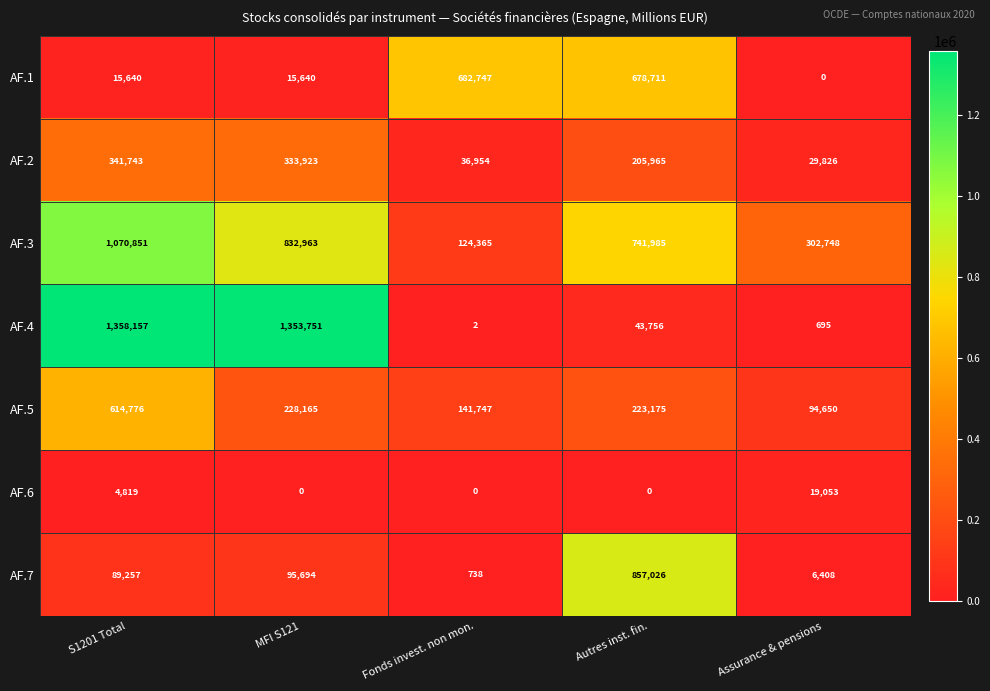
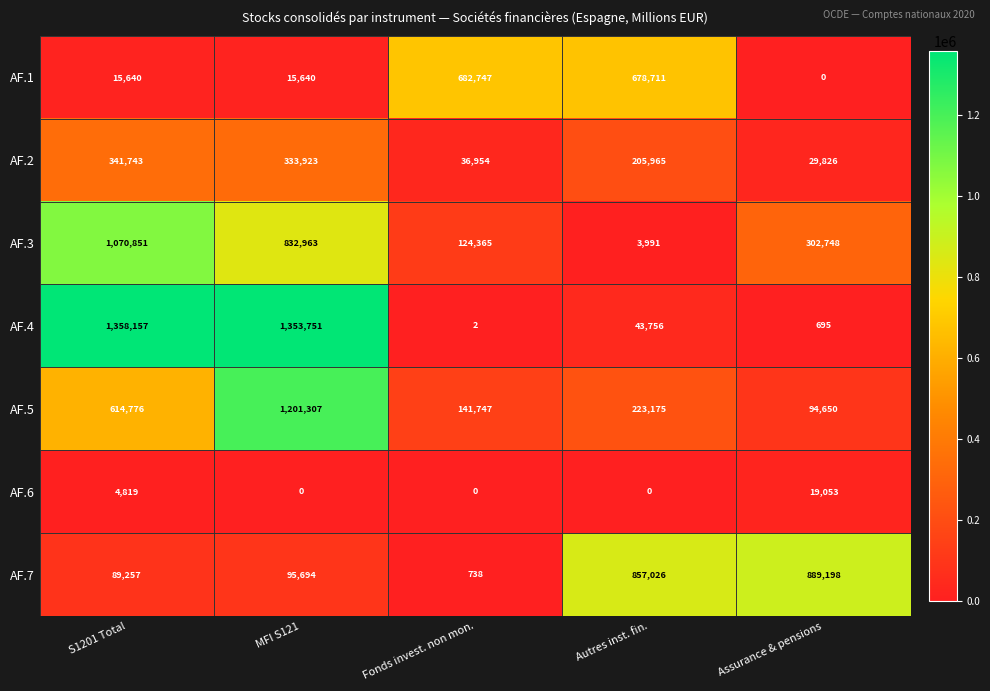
AF.3, Autres inst. fin.: 741,985 -> 3,991
AF.5, MFI S121: 228,165 -> 1,201,307
AF.7, Assurance & pensions: 6,408 -> 889,198
